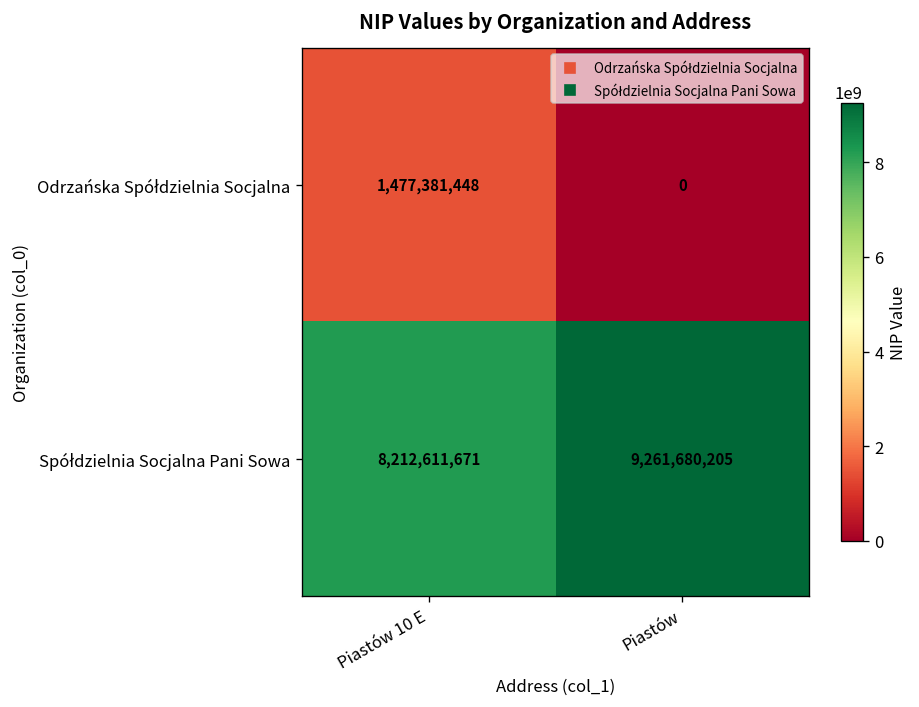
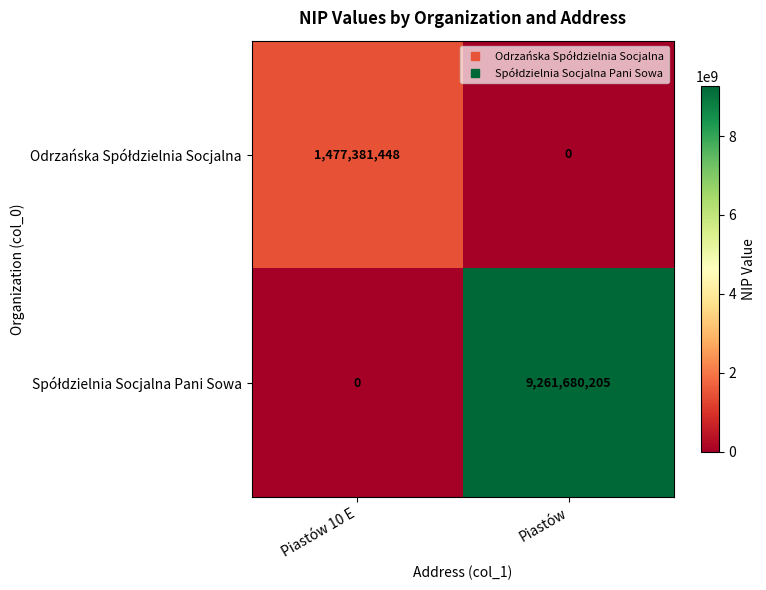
Spółdzielnia Socjalna Pani Sowa, Piastów 10 E: 8,212,611,671 -> 0
